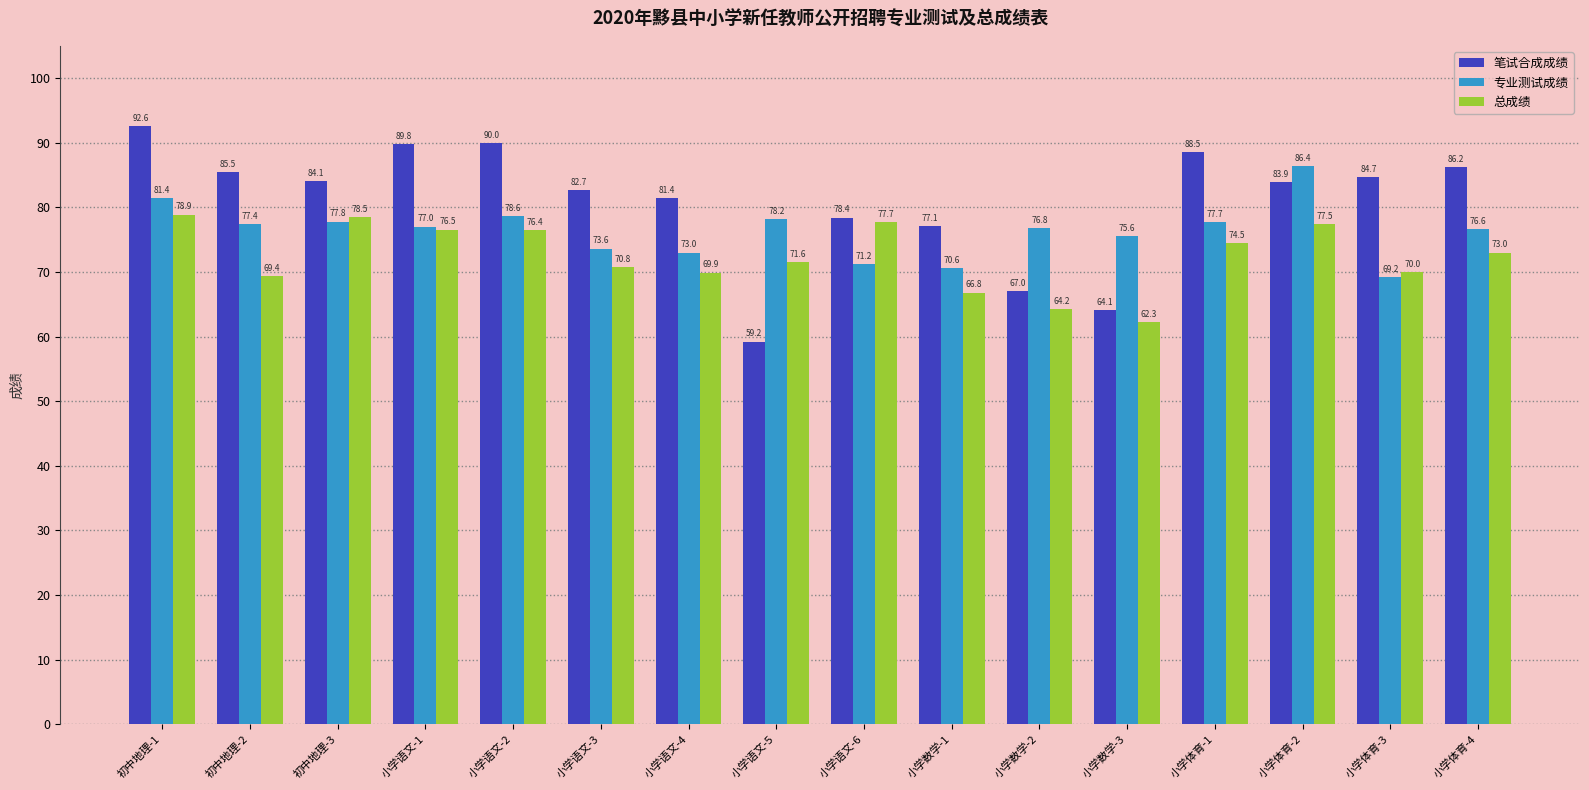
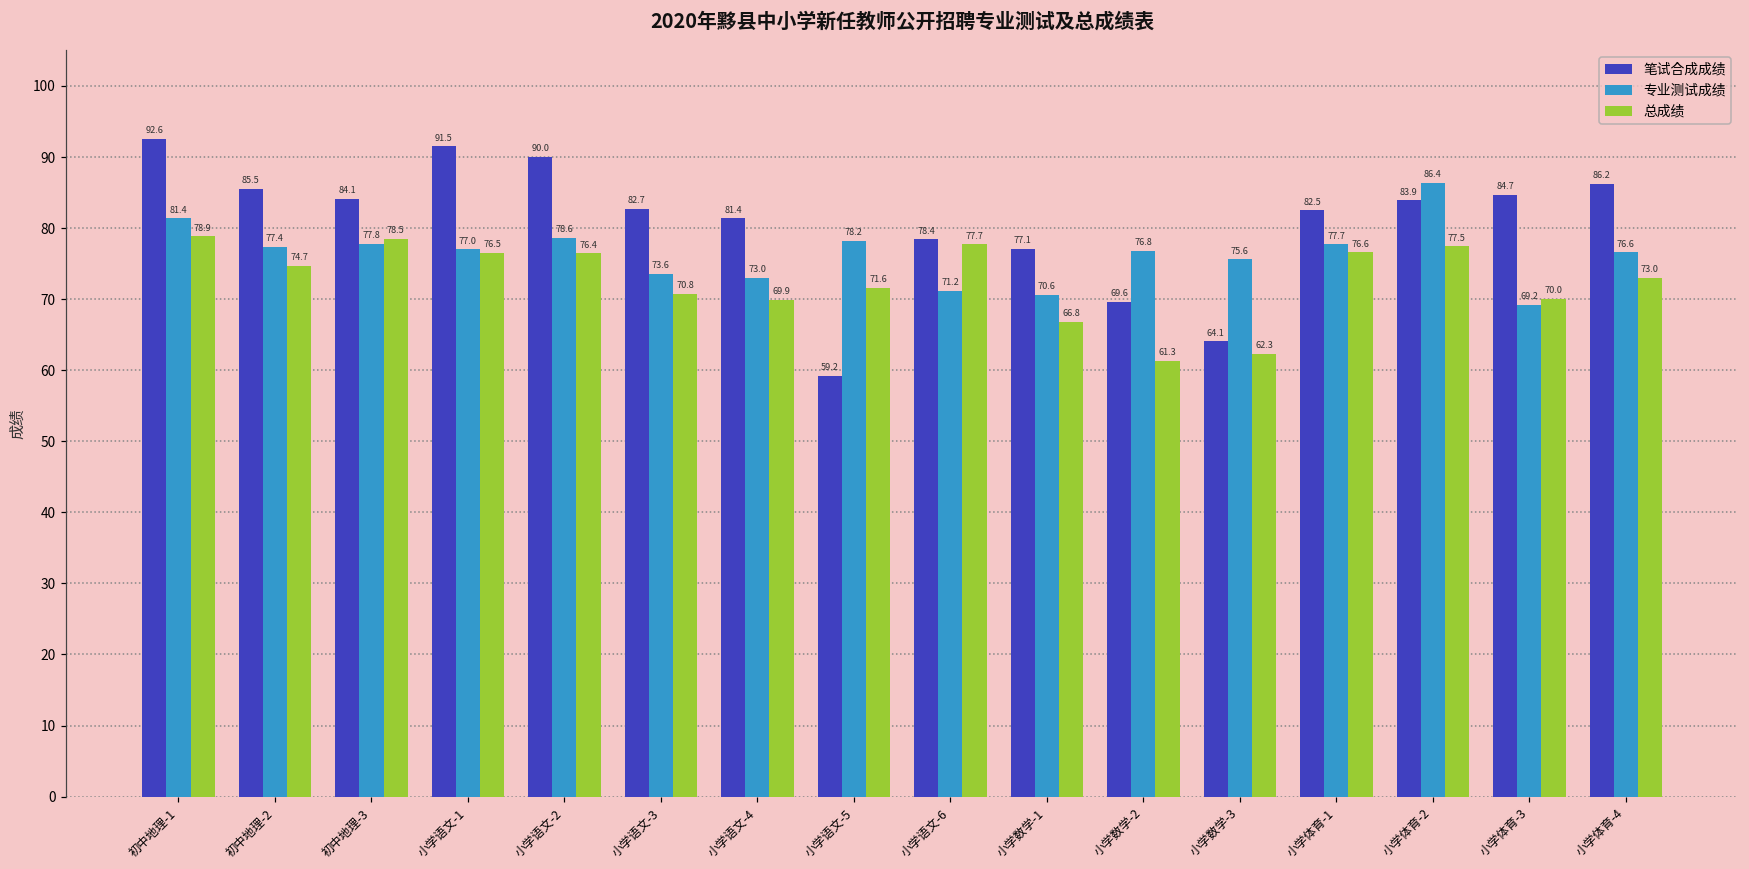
总成绩, 初中地理-2: 69.4 -> 74.7
笔试合成成绩, 小学语文-1: 89.8 -> 91.5
笔试合成成绩, 小学数学-2: 67.0 -> 69.6
总成绩, 小学数学-2: 64.2 -> 61.3
笔试合成成绩, 小学体育-1: 88.5 -> 82.5
总成绩, 小学体育-1: 74.5 -> 76.6
